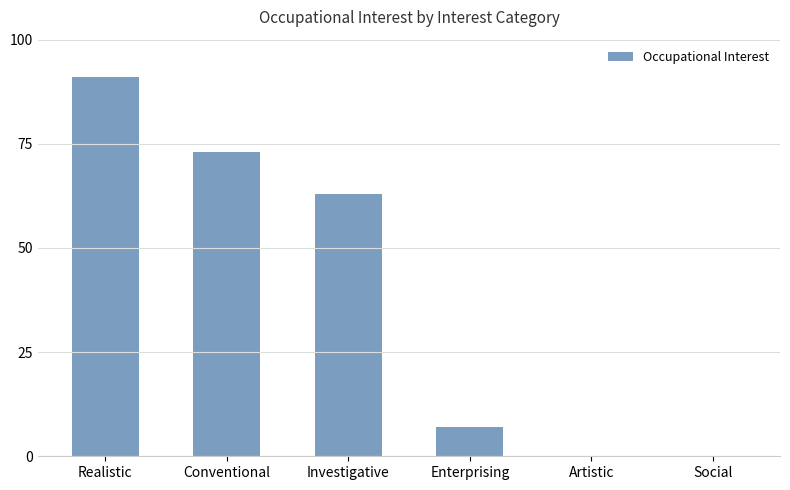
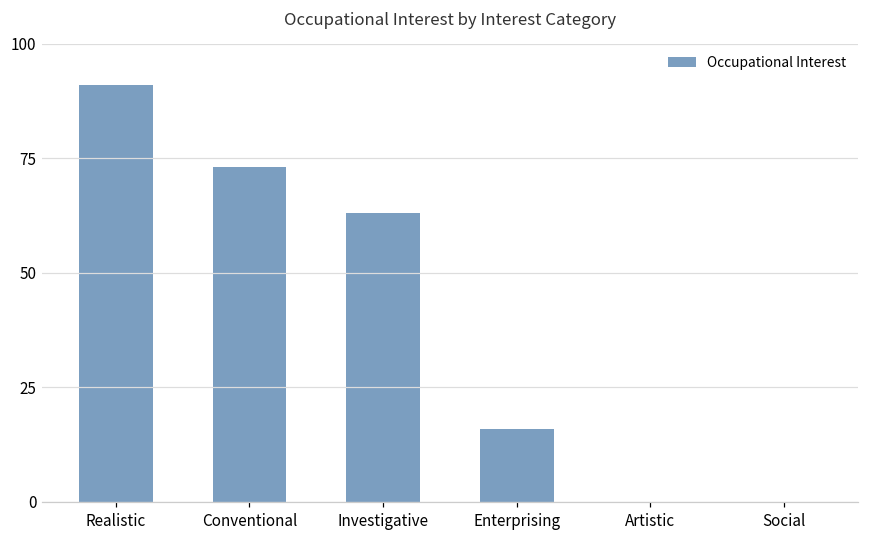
Enterprising: 7 -> 16
